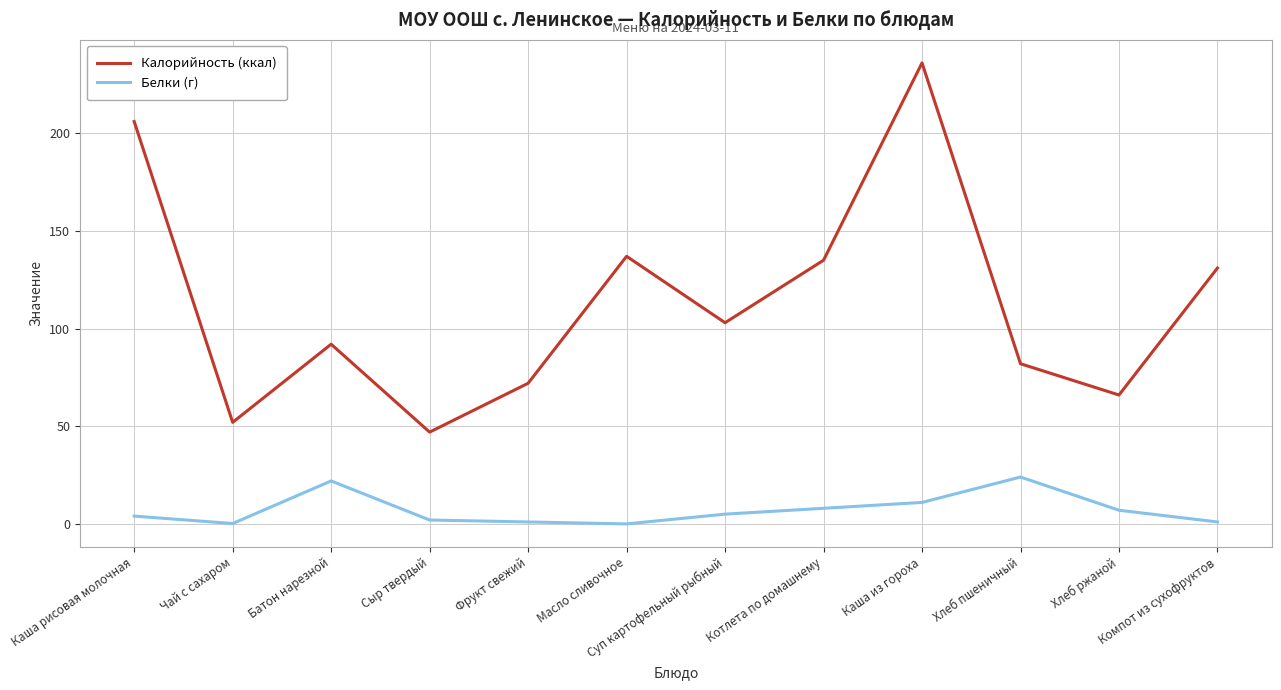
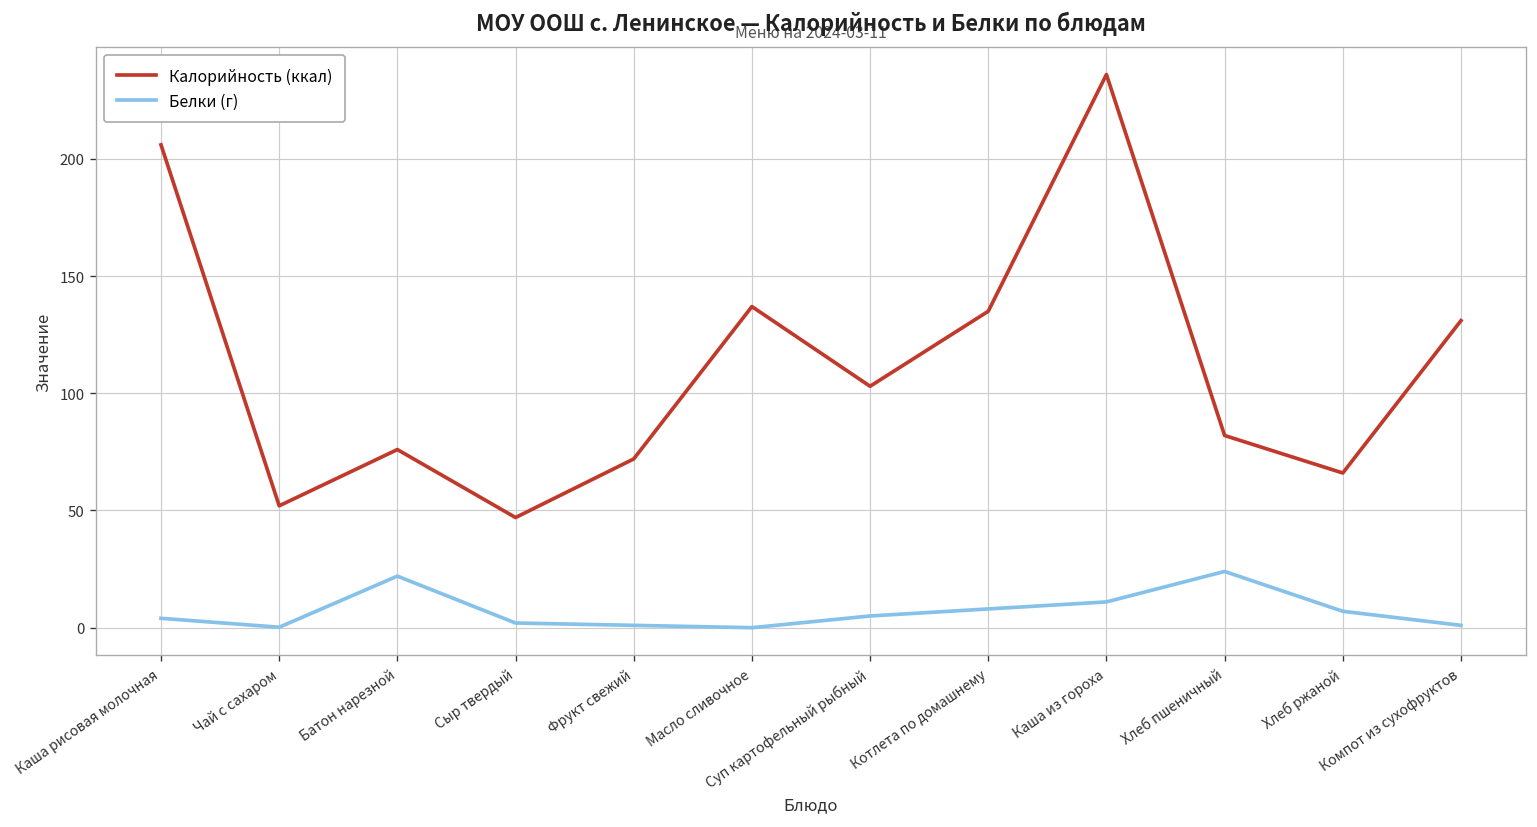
Калорийность (ккал), Батон нарезной: 92 -> 76
